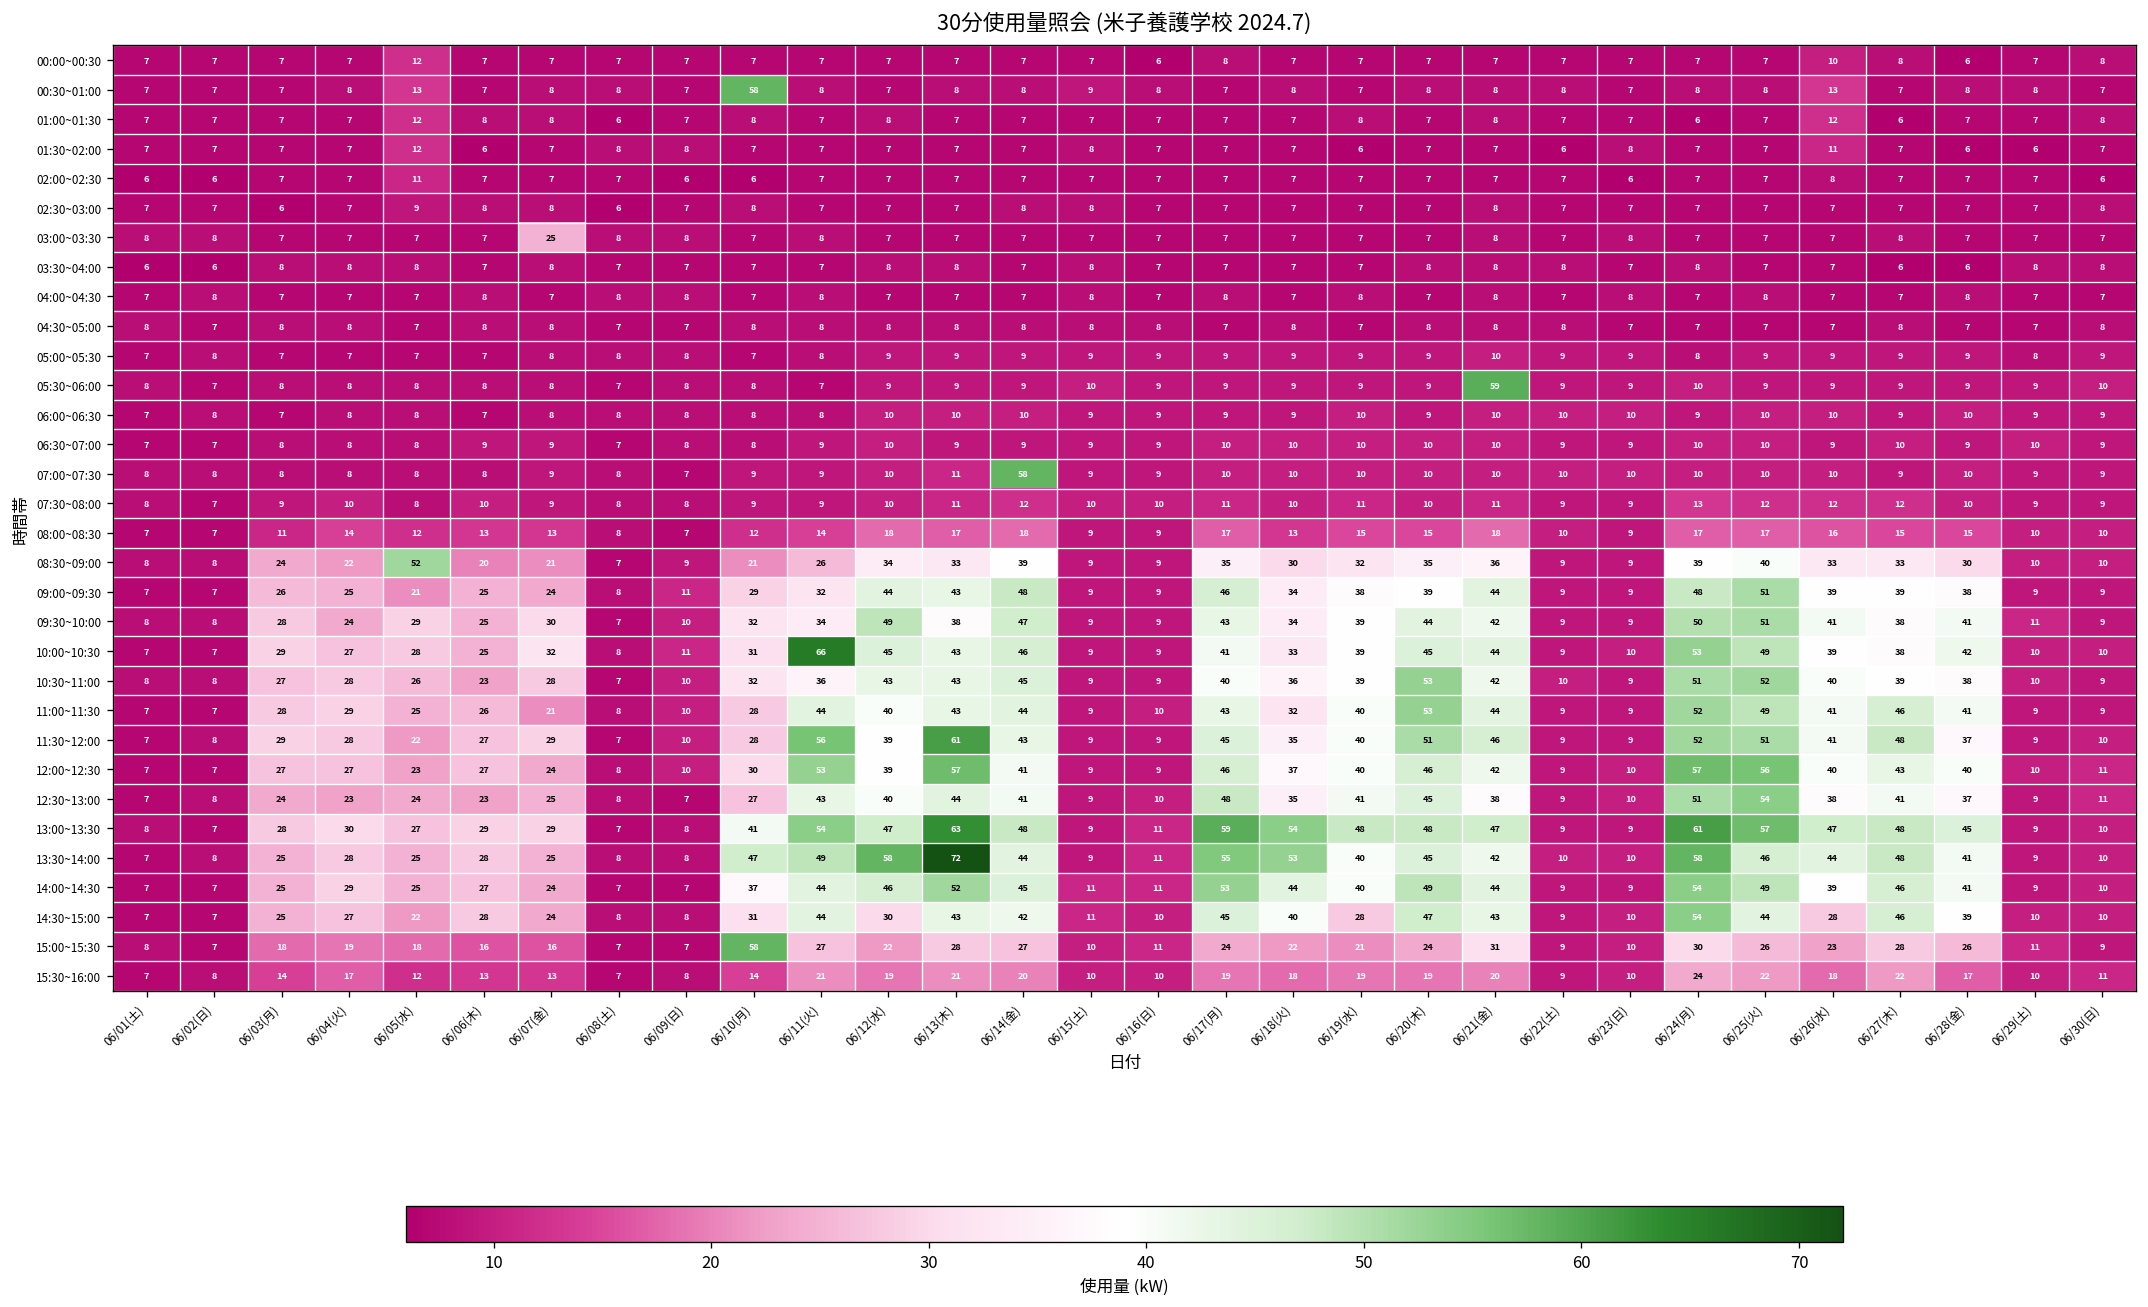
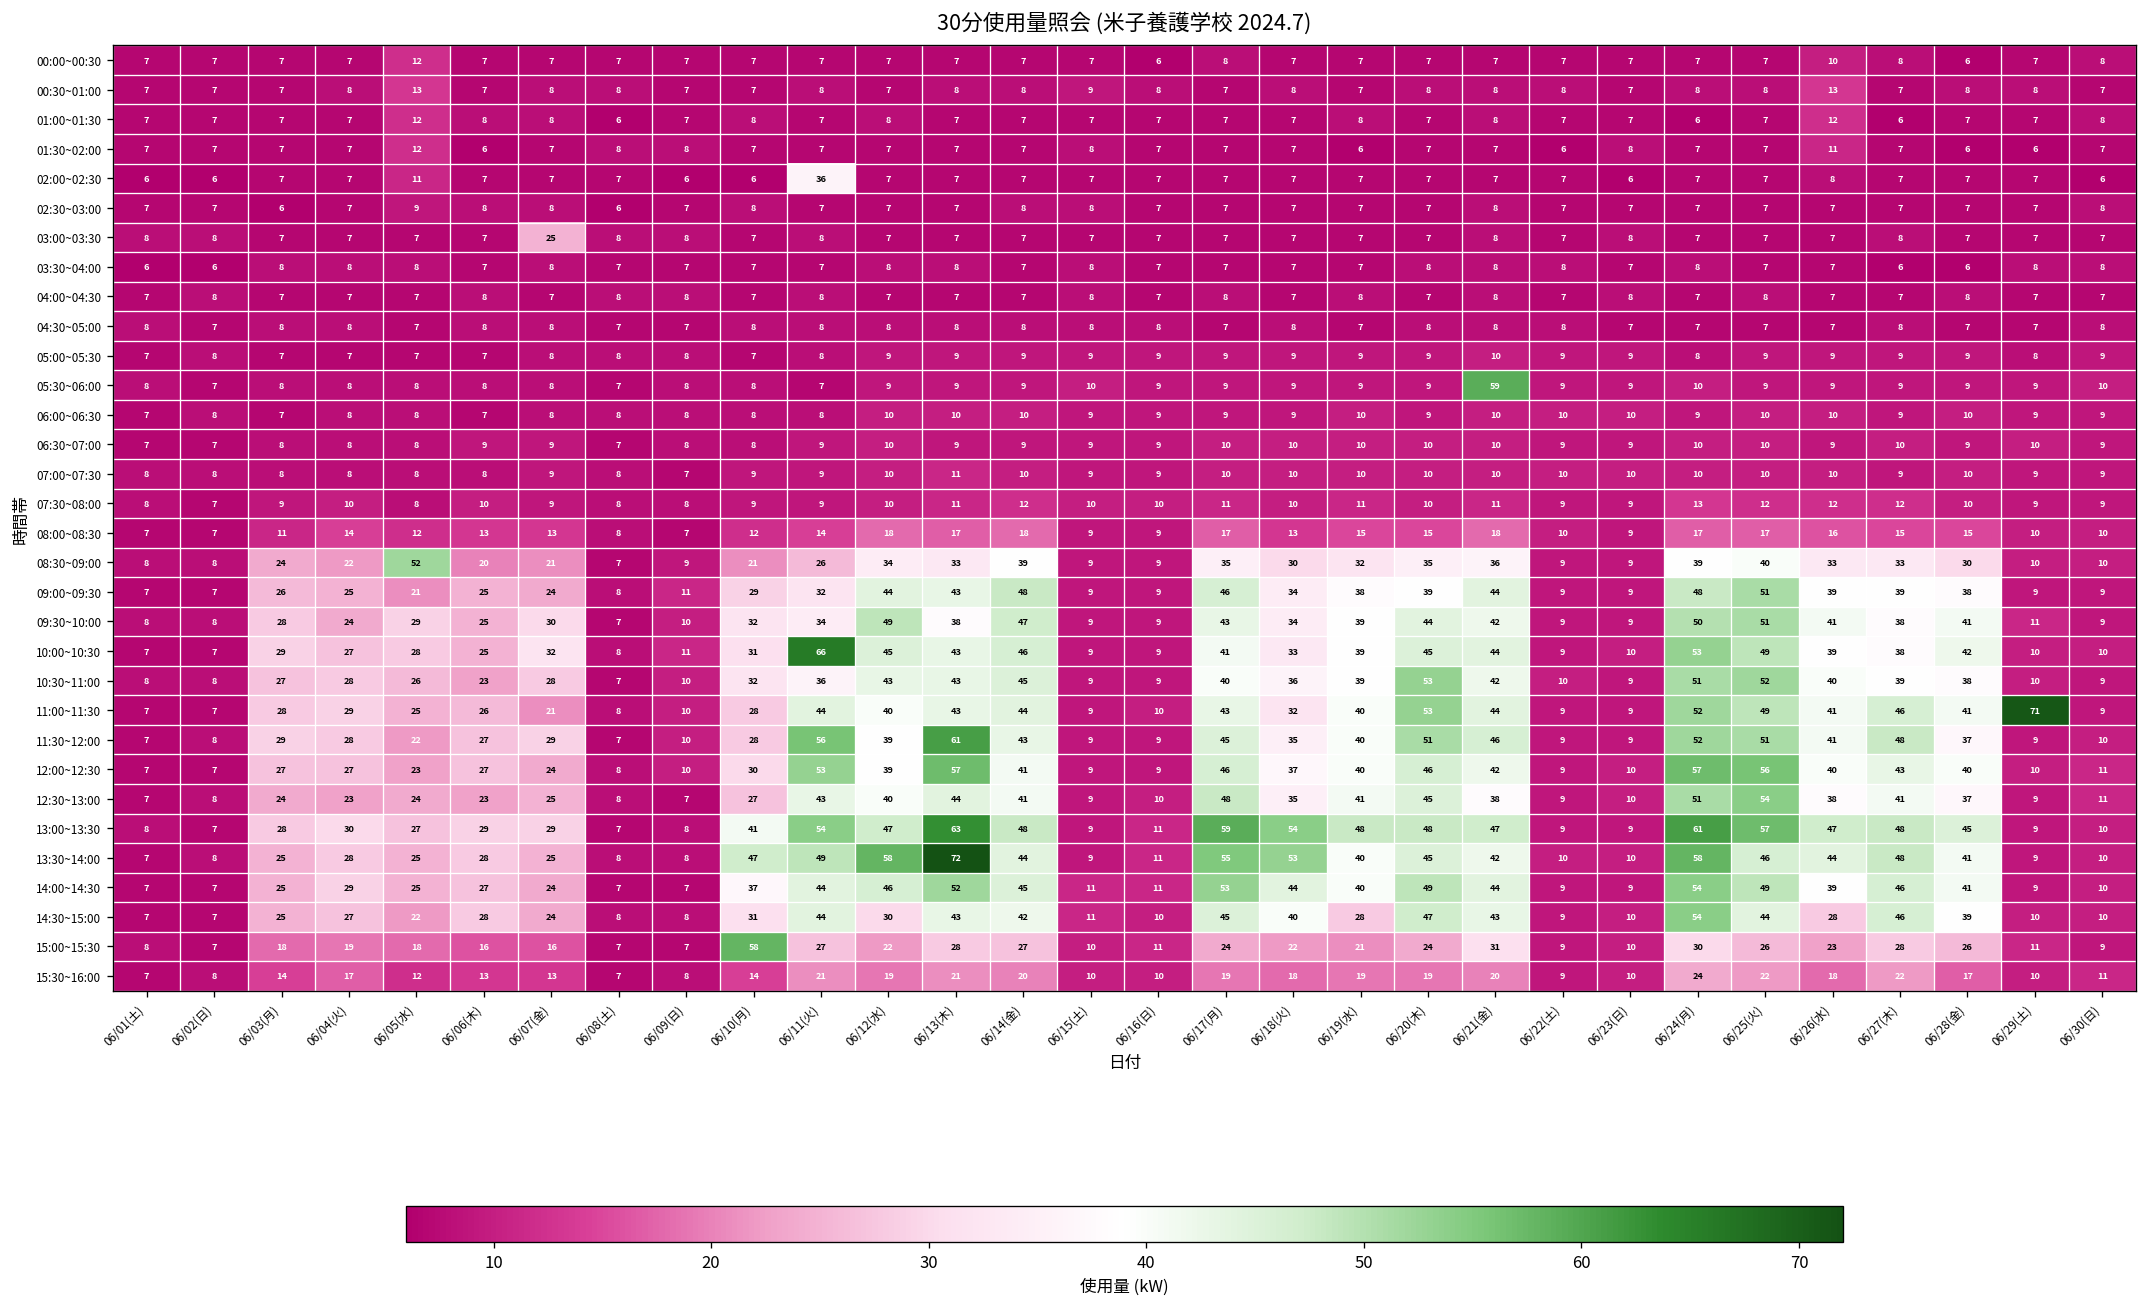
00:30~01:00, 06/10(月): 58 -> 7
02:00~02:30, 06/11(火): 7 -> 36
07:00~07:30, 06/14(金): 58 -> 10
11:00~11:30, 06/29(土): 9 -> 71
